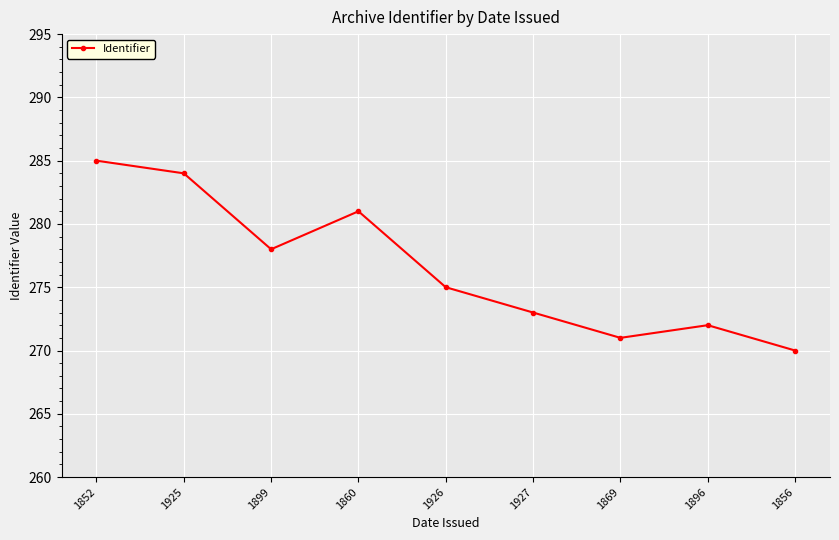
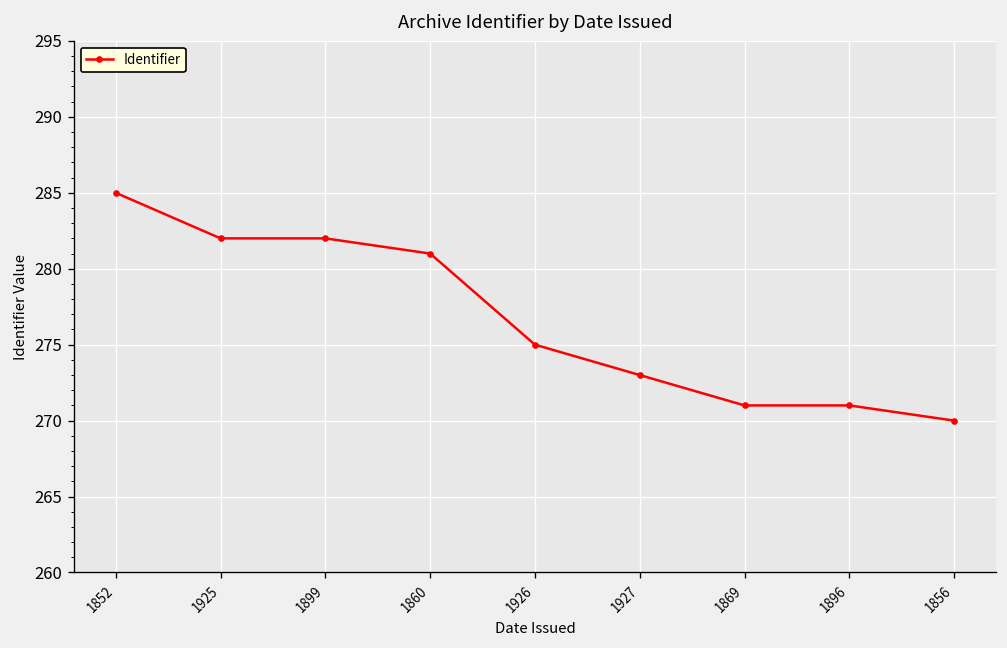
1925: 284 -> 282
1899: 278 -> 282
1896: 272 -> 271
